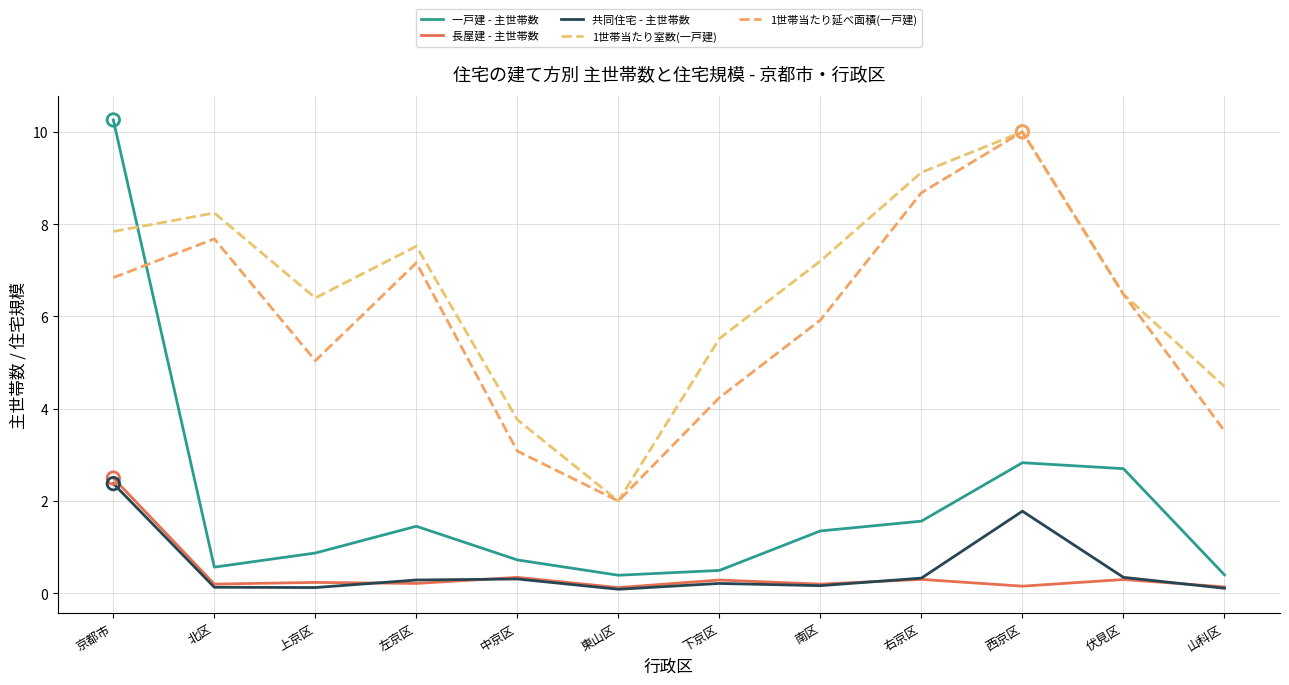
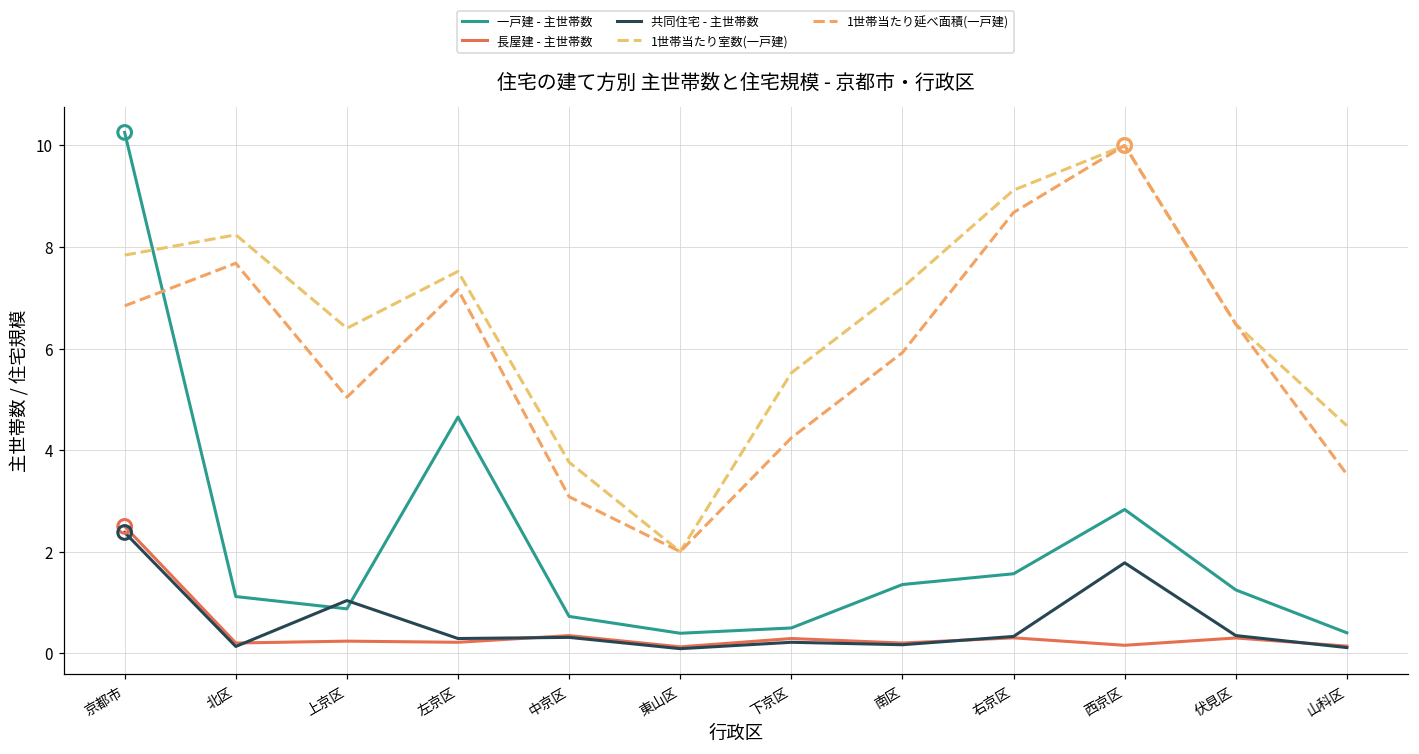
一戸建 - 主世帯数, 北区: 0.6 -> 1.1
共同住宅 - 主世帯数, 上京区: 0.1 -> 1.0
一戸建 - 主世帯数, 左京区: 1.5 -> 4.7
一戸建 - 主世帯数, 伏見区: 2.7 -> 1.2
